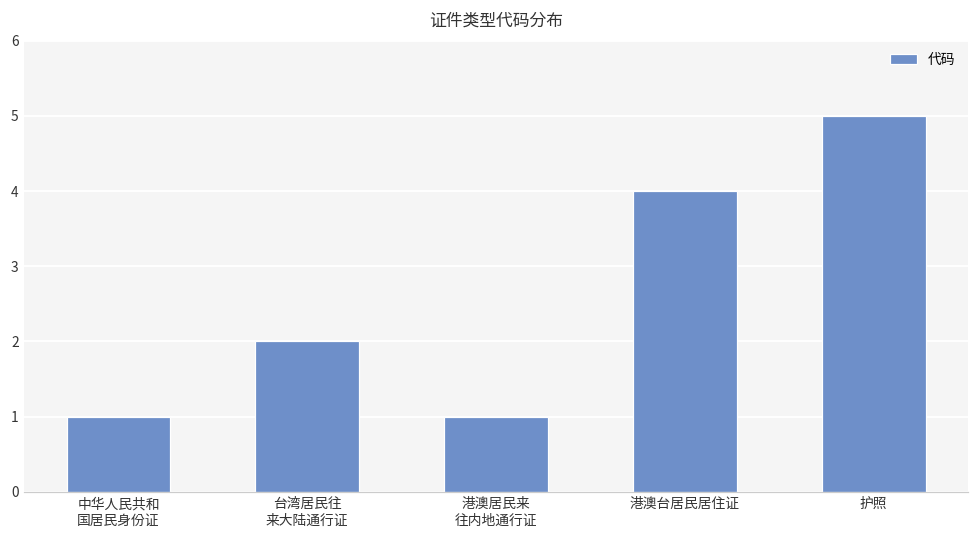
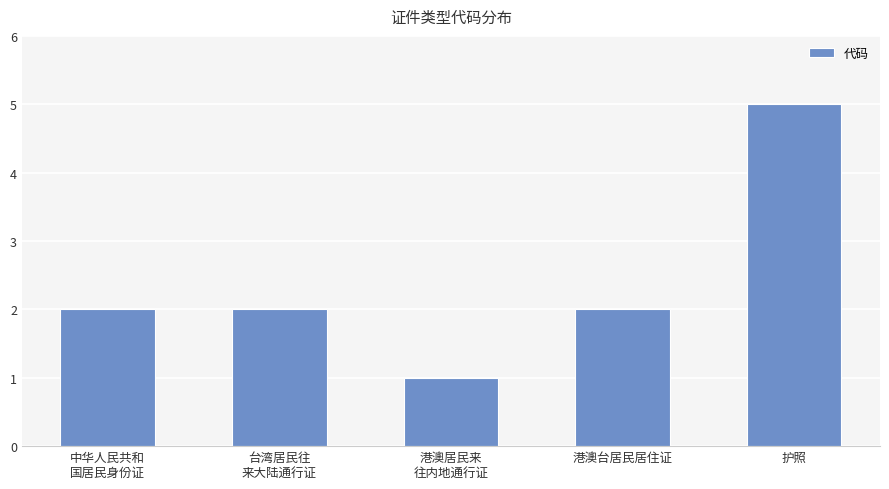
中华人民共和 国居民身份证: 1 -> 2
港澳台居民居住证: 4 -> 2
